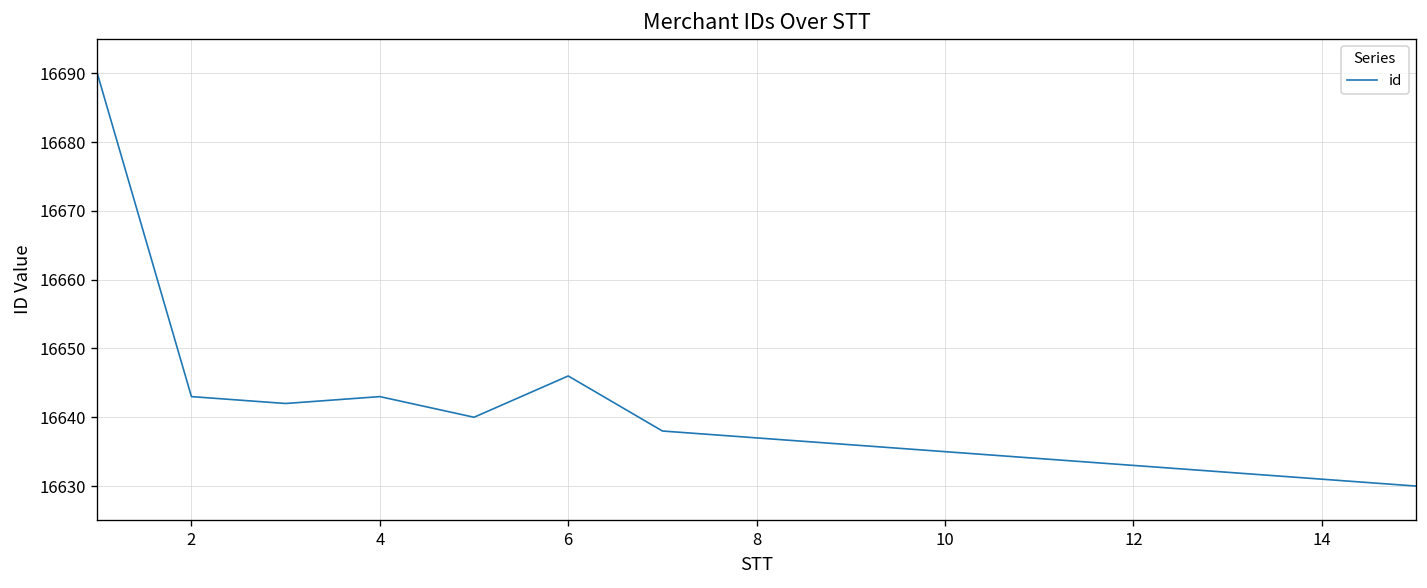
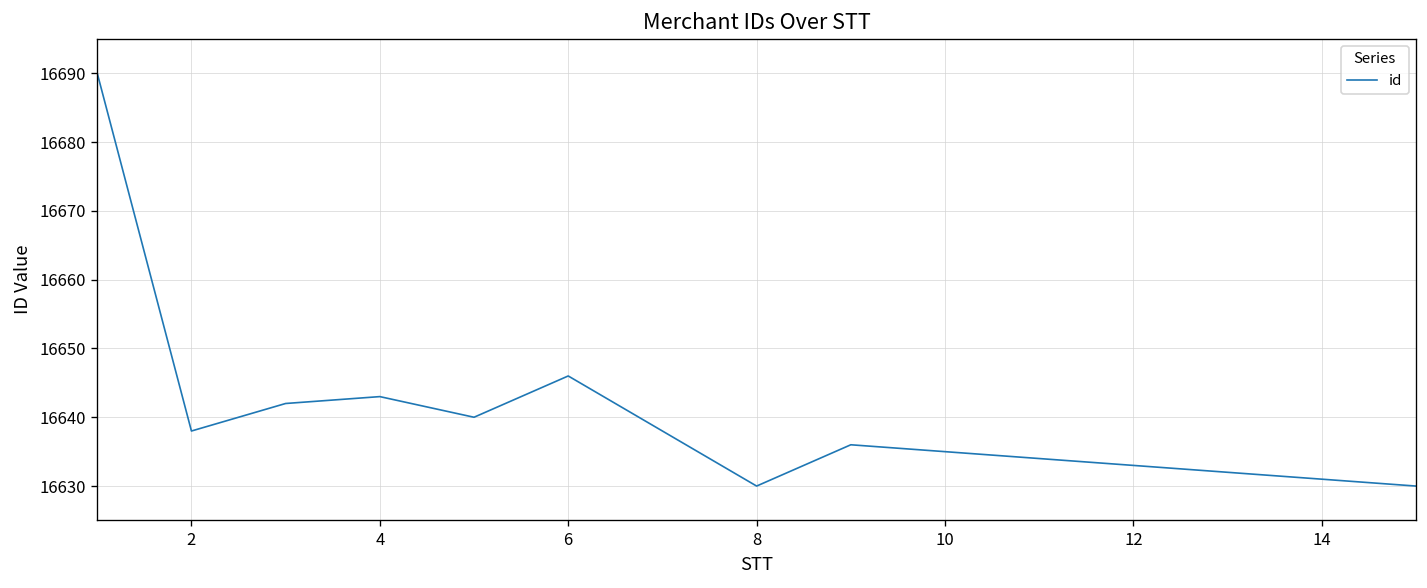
2: 16643 -> 16638
8: 16637 -> 16630
